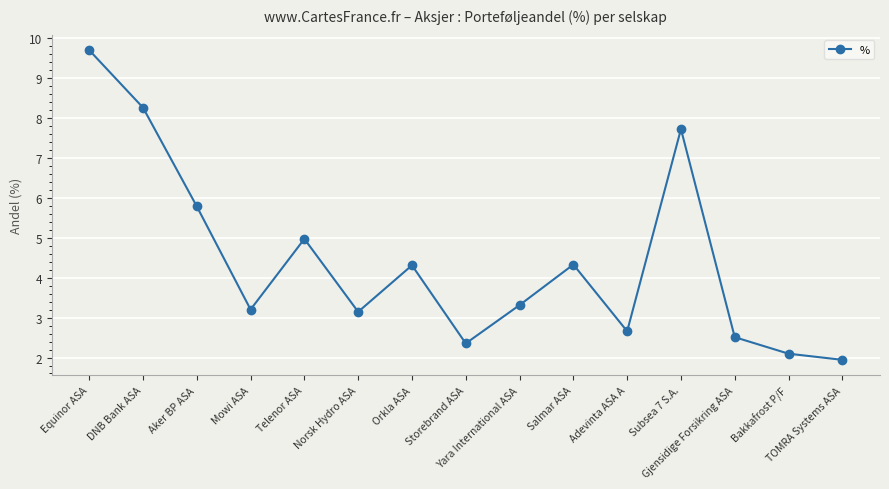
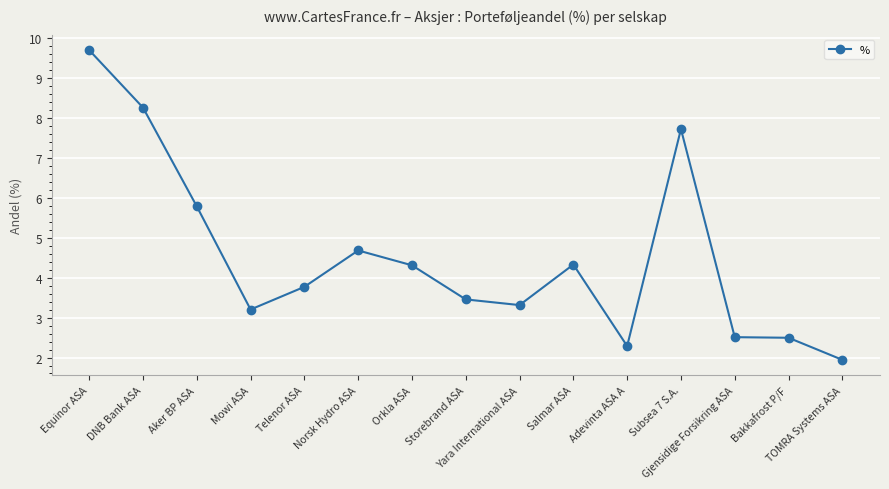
Telenor ASA: 5.0 -> 3.8
Norsk Hydro ASA: 3.1 -> 4.7
Storebrand ASA: 2.4 -> 3.5
Adevinta ASA A: 2.7 -> 2.3
Bakkafrost P/F: 2.1 -> 2.5
